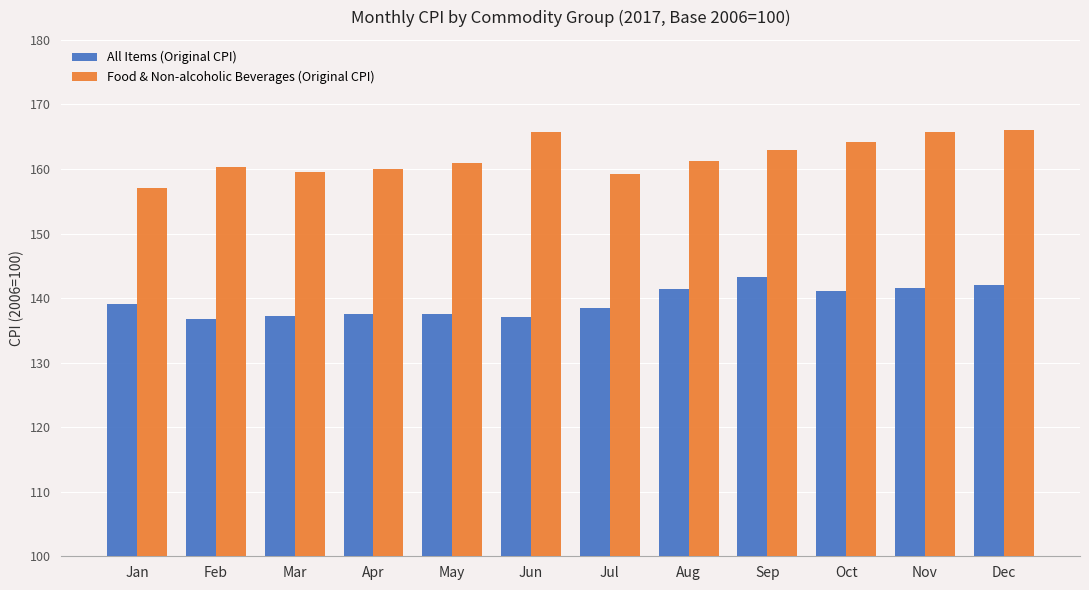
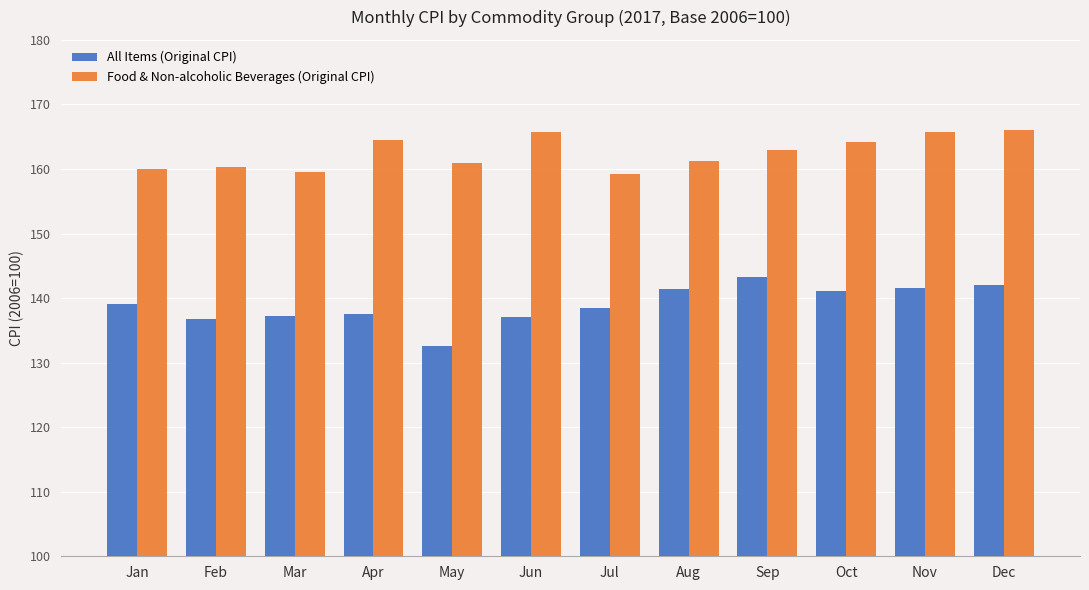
Food & Non-alcoholic Beverages (Original CPI), Jan: 157 -> 160
Food & Non-alcoholic Beverages (Original CPI), Apr: 160 -> 165
All Items (Original CPI), May: 138 -> 133
